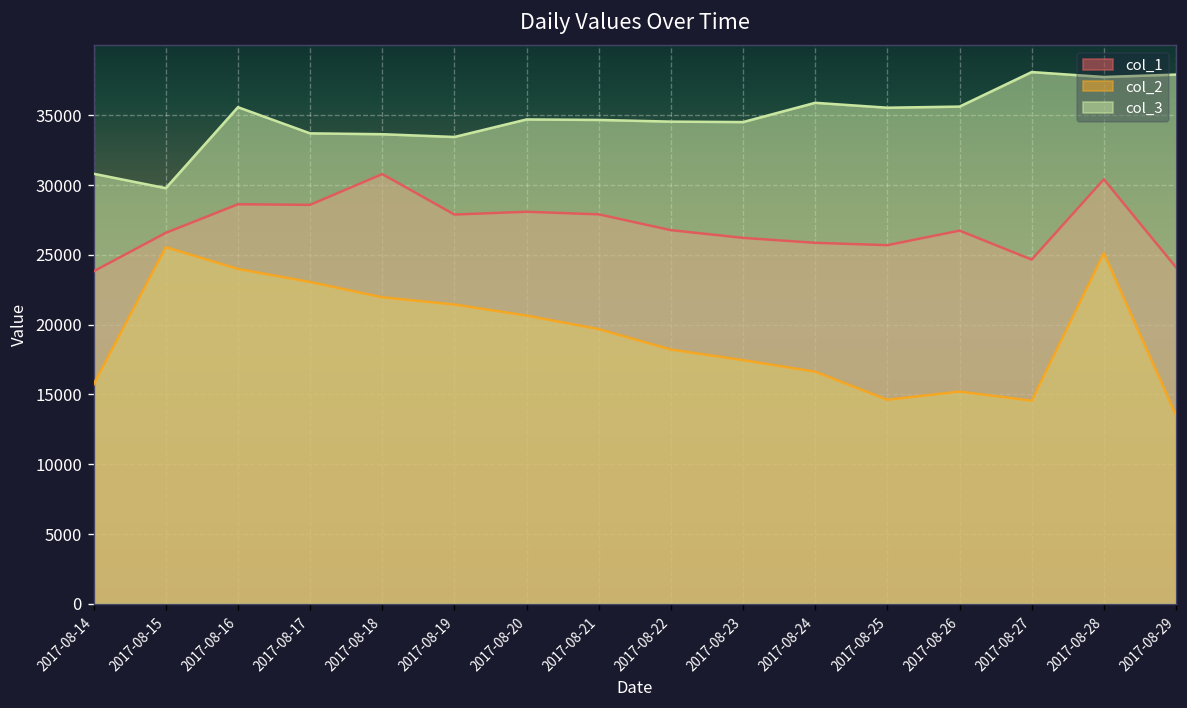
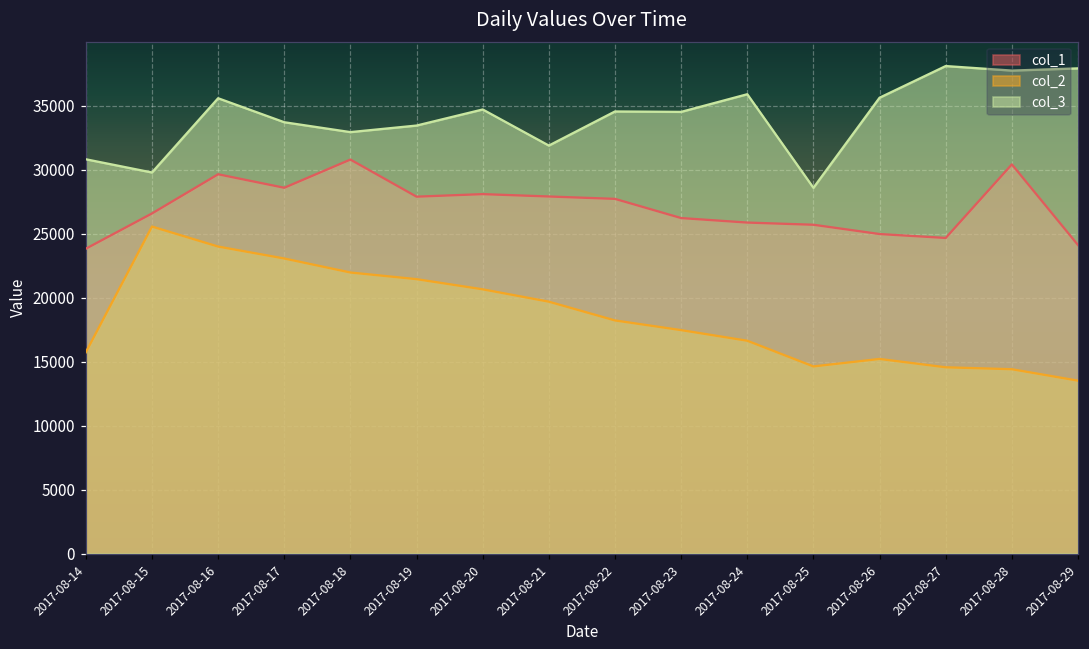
col_1, 2017-08-16: 28600 -> 29600
col_3, 2017-08-18: 33600 -> 32900
col_3, 2017-08-21: 34700 -> 31900
col_1, 2017-08-22: 26800 -> 27700
col_3, 2017-08-25: 35500 -> 28600
col_1, 2017-08-26: 26700 -> 25000
col_2, 2017-08-28: 25100 -> 14400
